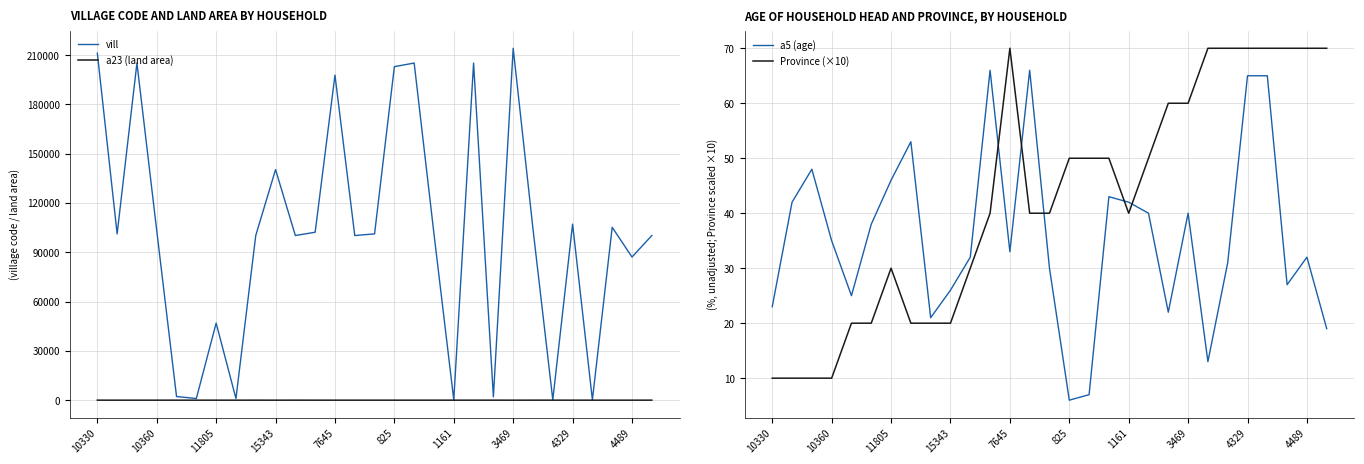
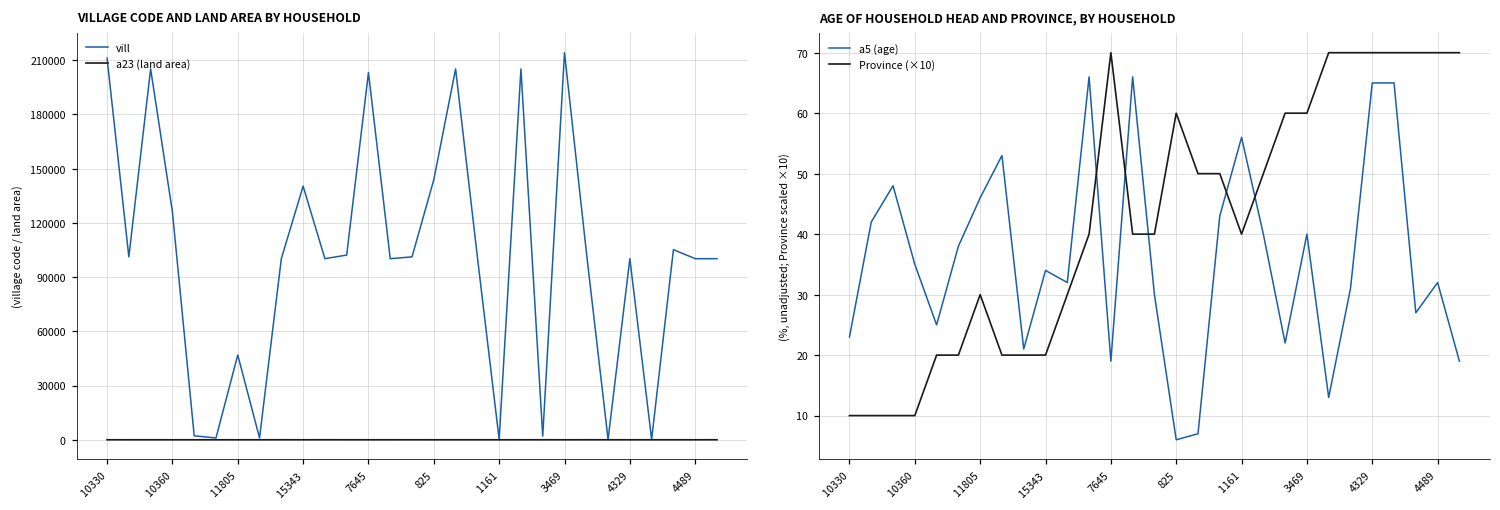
VILLAGE CODE AND LAND AREA BY HOUSEHOLD, vill, 10360: 103000 -> 126000
VILLAGE CODE AND LAND AREA BY HOUSEHOLD, vill, 7645: 198000 -> 203000
VILLAGE CODE AND LAND AREA BY HOUSEHOLD, vill, 825: 203000 -> 144000
VILLAGE CODE AND LAND AREA BY HOUSEHOLD, vill, 4329: 107000 -> 100000
VILLAGE CODE AND LAND AREA BY HOUSEHOLD, vill, 4489: 87000 -> 100000
AGE OF HOUSEHOLD HEAD AND PROVINCE, BY HOUSEHOLD, a5 (age), 15343: 26 -> 34
AGE OF HOUSEHOLD HEAD AND PROVINCE, BY HOUSEHOLD, a5 (age), 7645: 33 -> 19
AGE OF HOUSEHOLD HEAD AND PROVINCE, BY HOUSEHOLD, Province (×10), 825: 50 -> 60
AGE OF HOUSEHOLD HEAD AND PROVINCE, BY HOUSEHOLD, a5 (age), 1161: 42 -> 56
